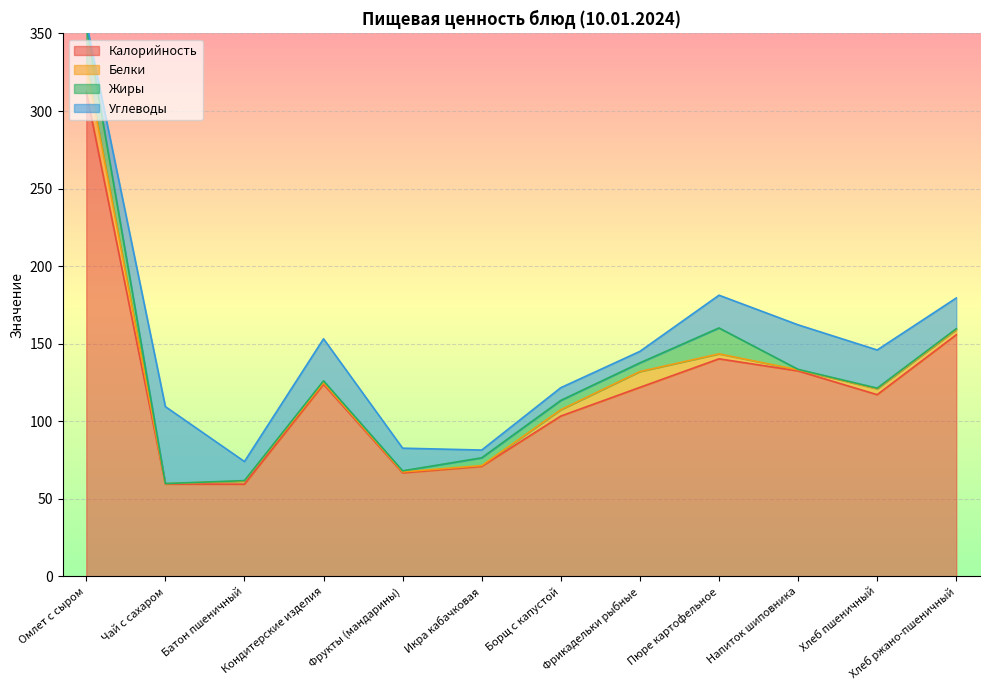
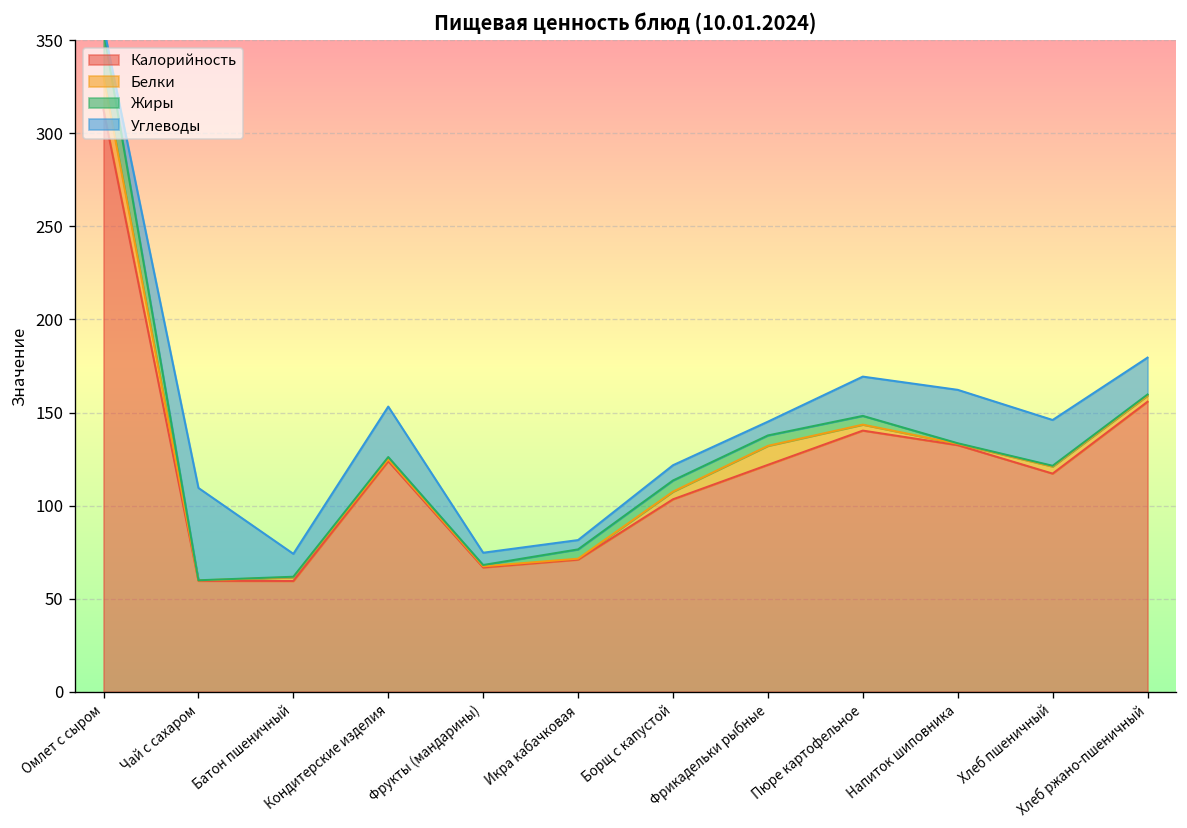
Углеводы, Фрукты (мандарины): 15 -> 7
Жиры, Пюре картофельное: 17 -> 5
